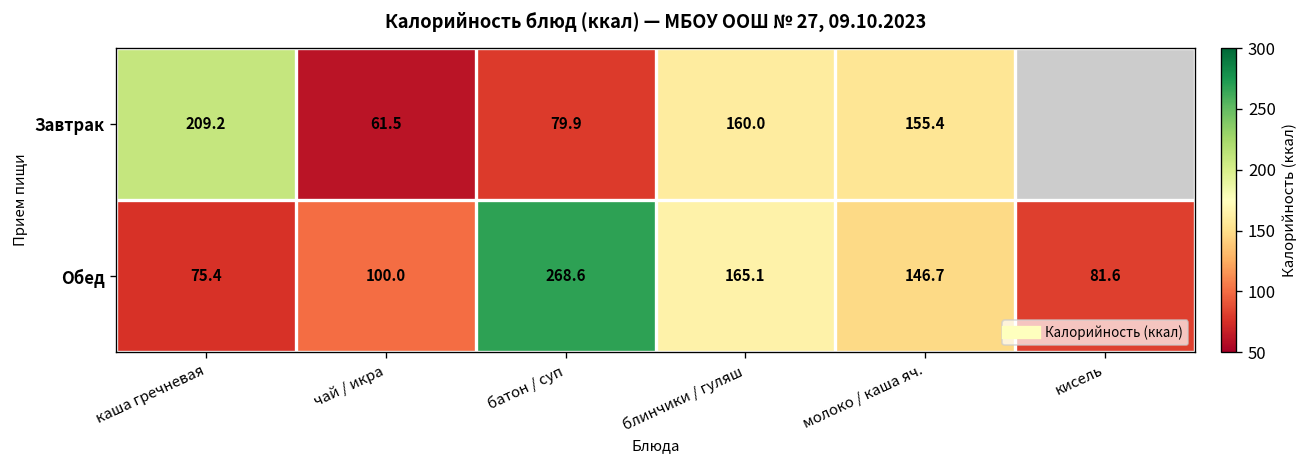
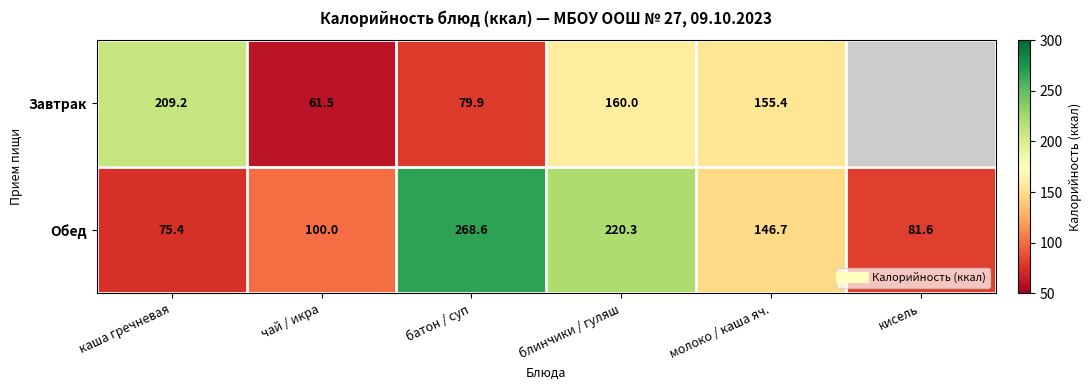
Обед, блинчики / гуляш: 165.1 -> 220.3
